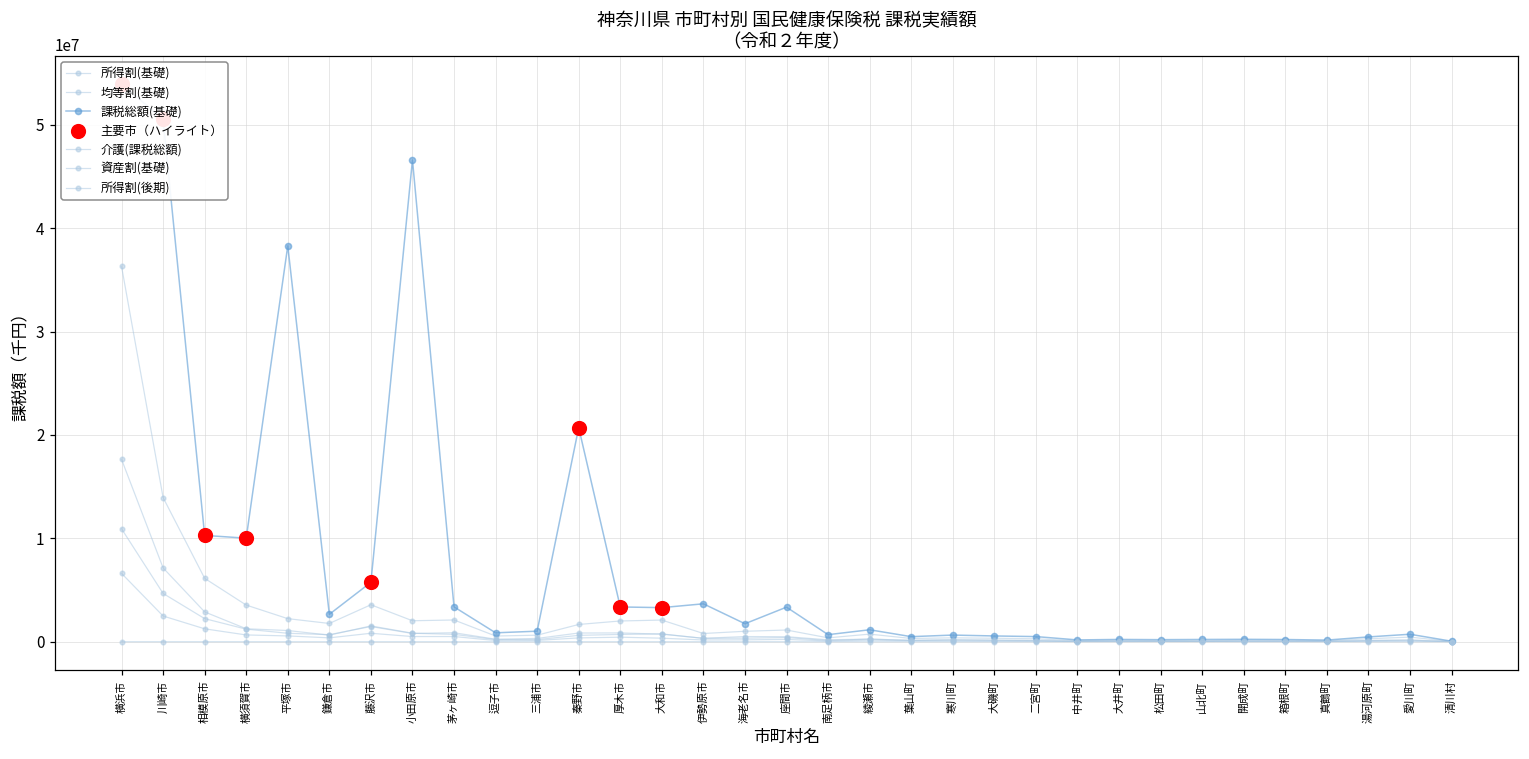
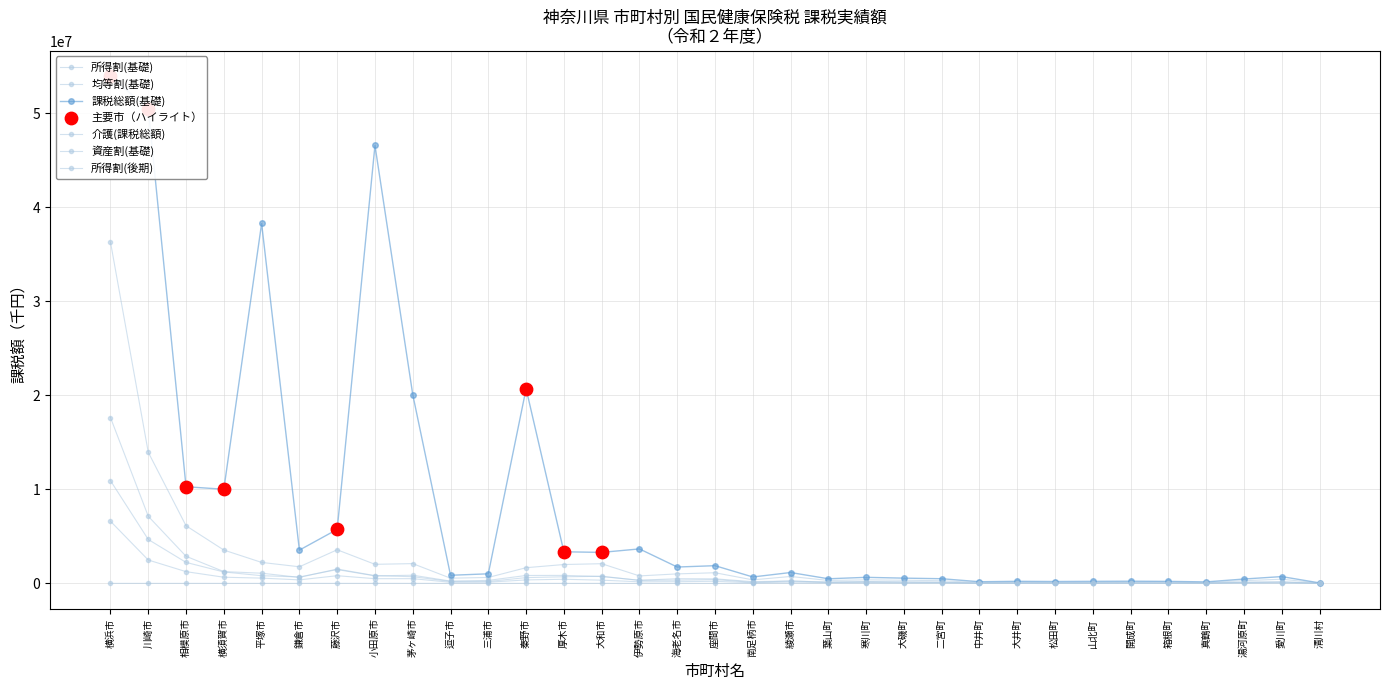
課税総額(基礎), 鎌倉市: 3000000 -> 4000000
課税総額(基礎), 茅ヶ崎市: 3000000 -> 20000000
課税総額(基礎), 座間市: 3000000 -> 2000000
